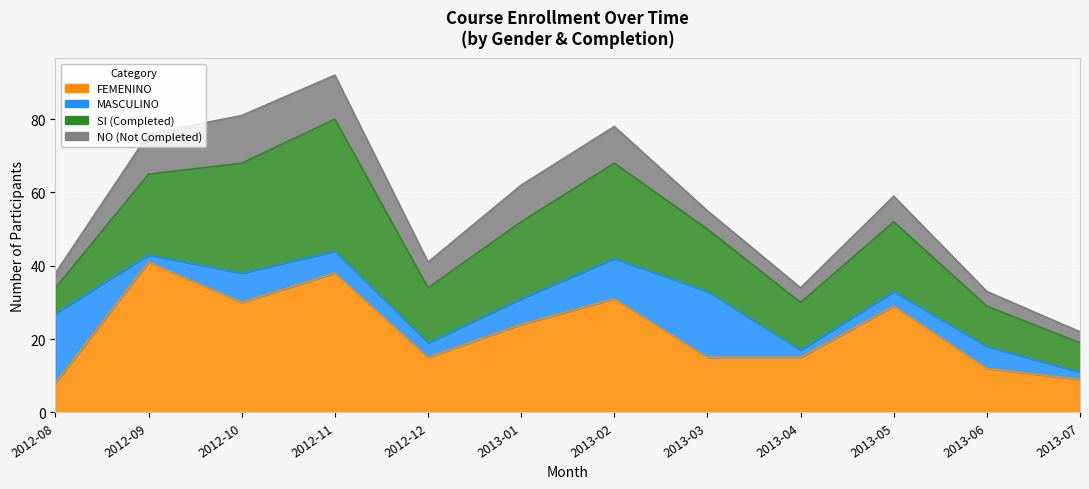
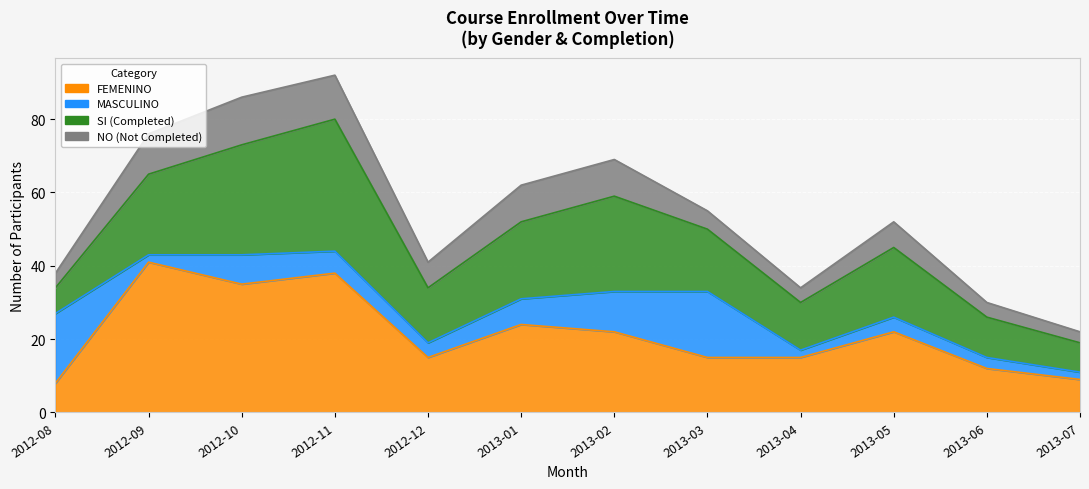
FEMENINO, 2012-10: 30 -> 35
FEMENINO, 2013-02: 31 -> 22
FEMENINO, 2013-05: 29 -> 22
MASCULINO, 2013-06: 6 -> 3
